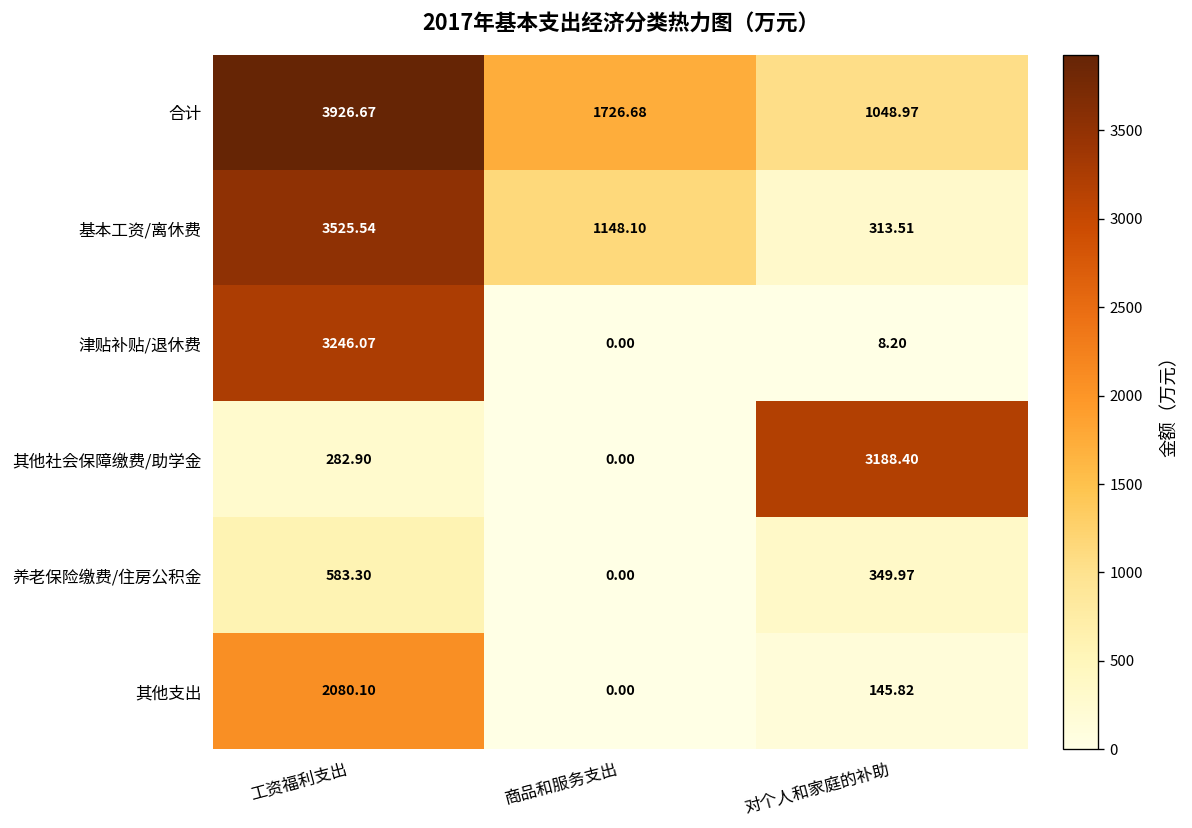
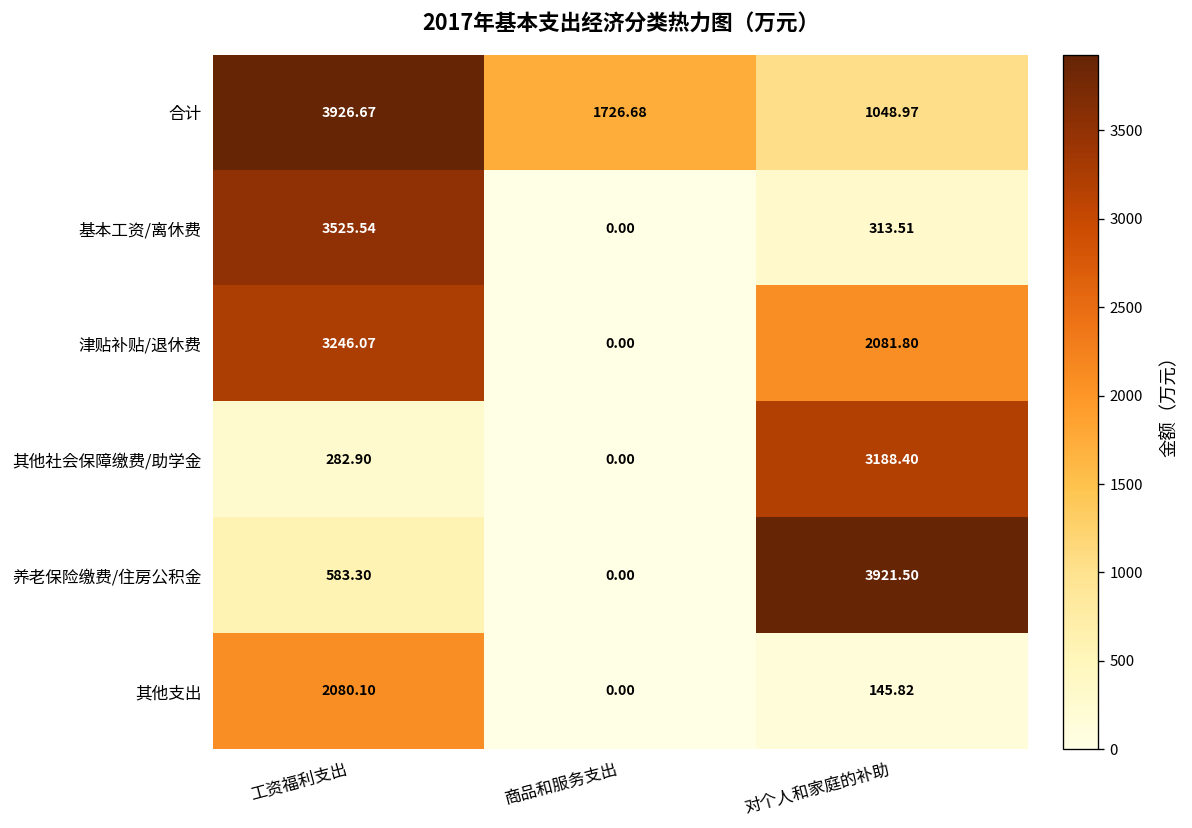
基本工资/离休费, 商品和服务支出: 1148.10 -> 0.00
津贴补贴/退休费, 对个人和家庭的补助: 8.20 -> 2081.80
养老保险缴费/住房公积金, 对个人和家庭的补助: 349.97 -> 3921.50
